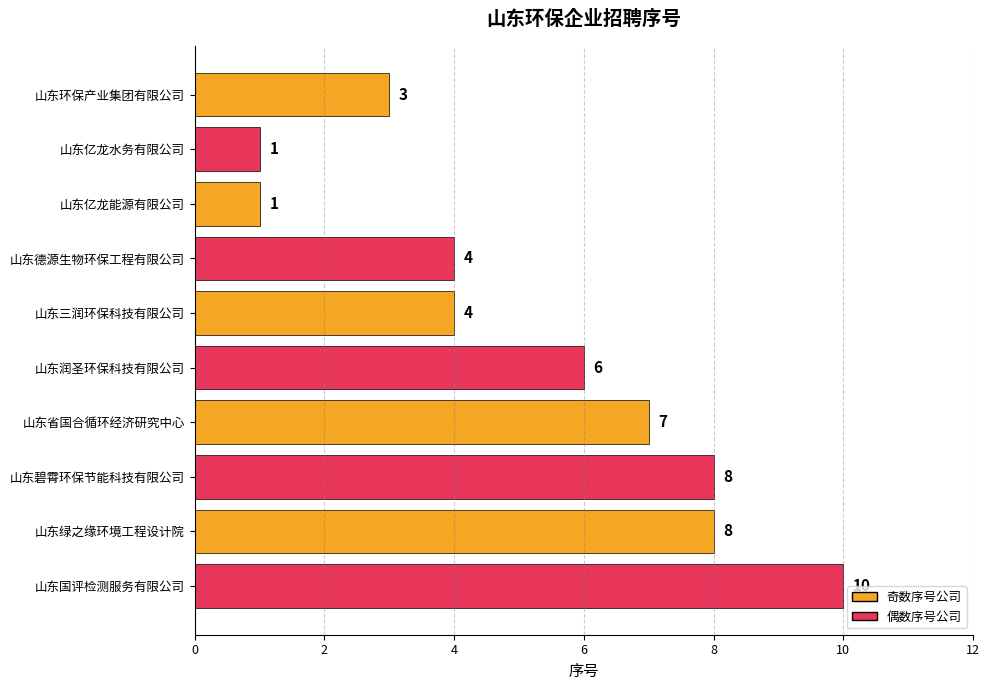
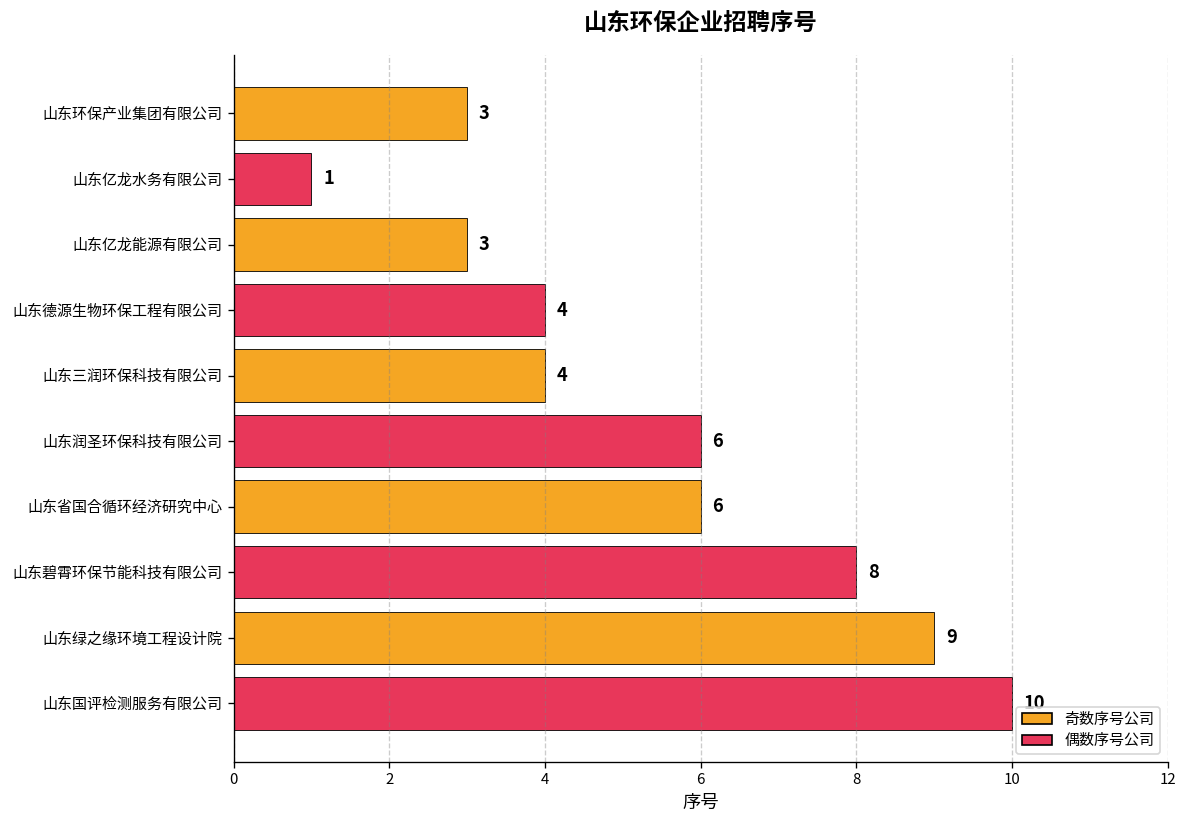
山东亿龙能源有限公司: 1 -> 3
山东省国合循环经济研究中心: 7 -> 6
山东绿之缘环境工程设计院: 8 -> 9
